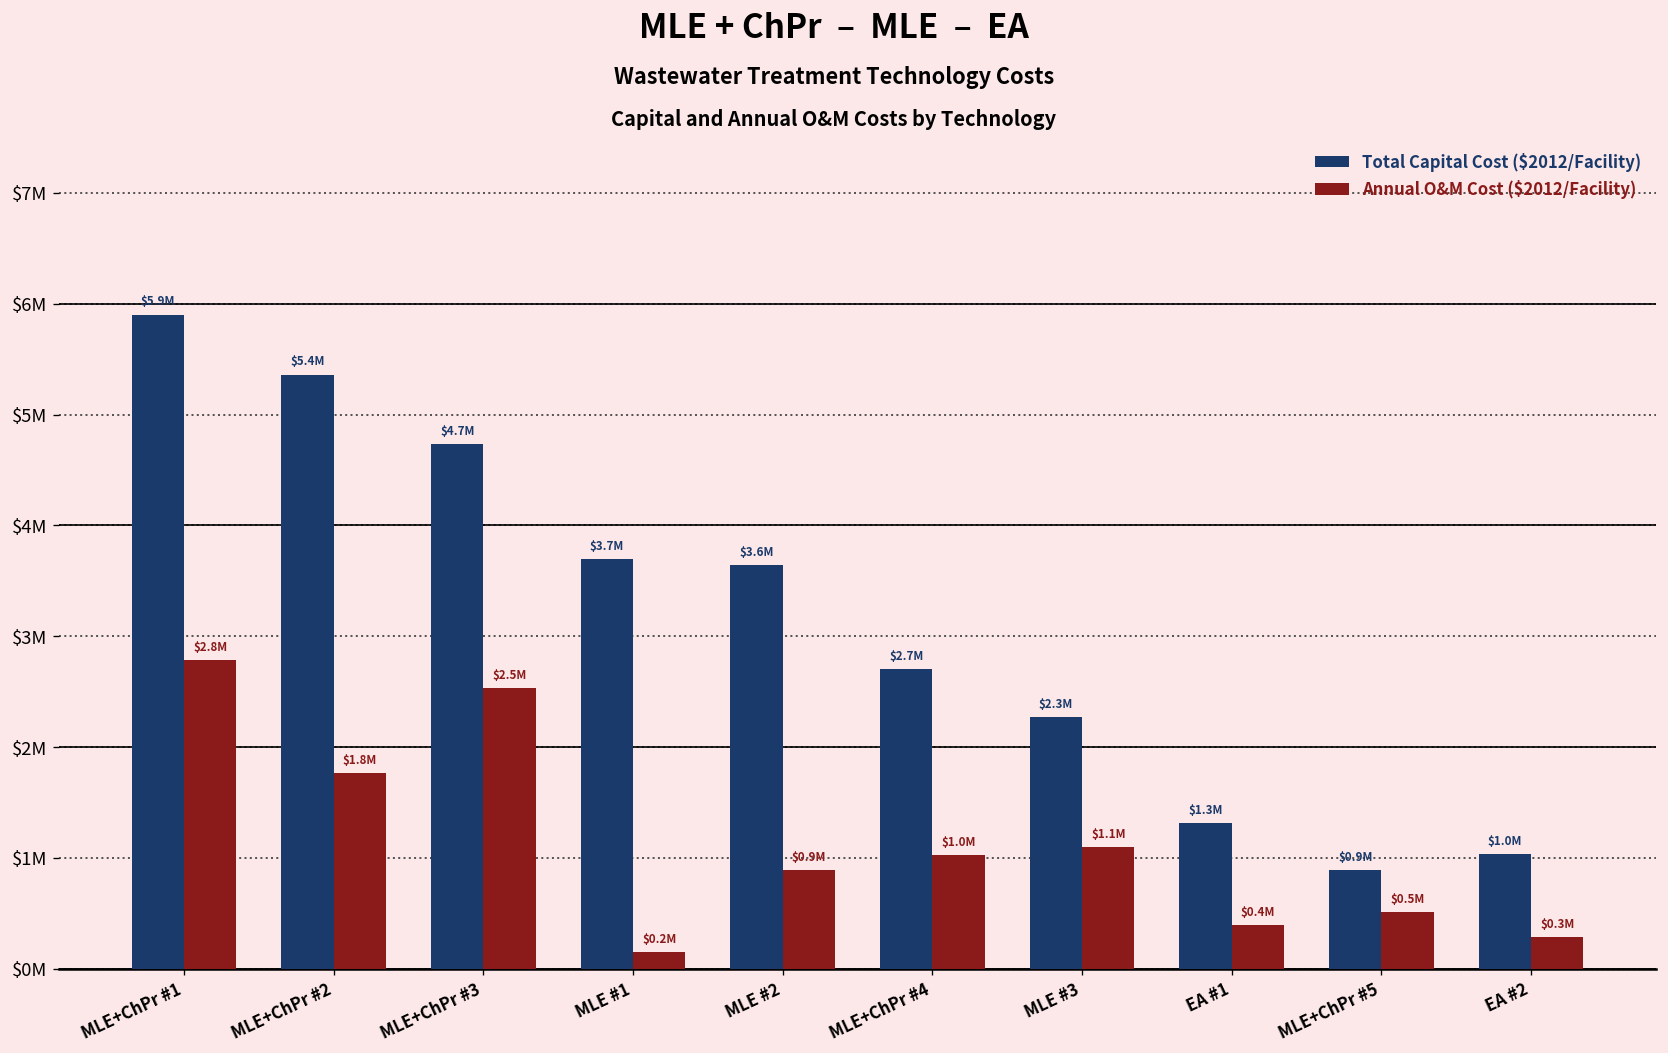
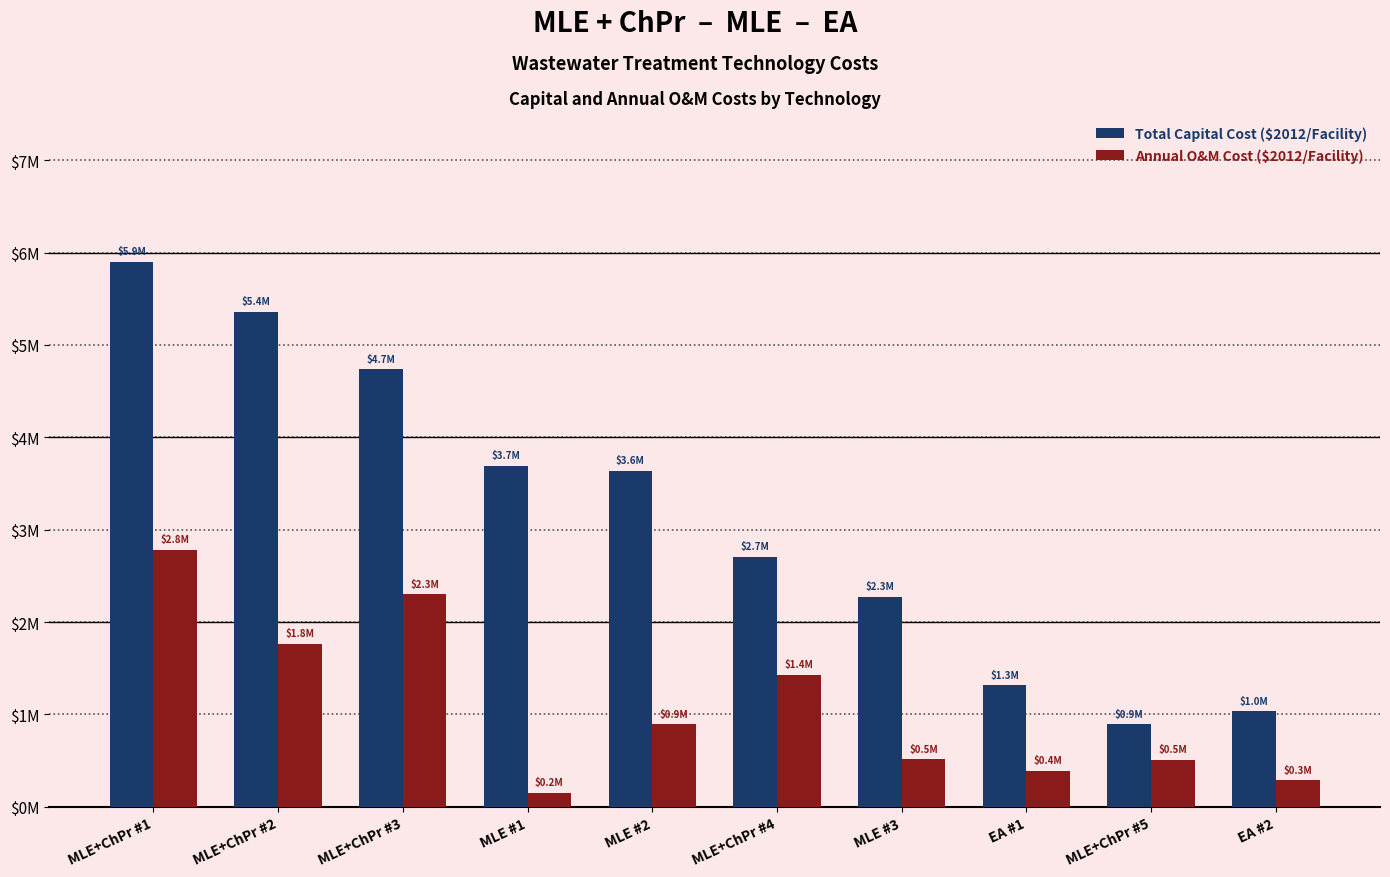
Annual O&M Cost ($2012/Facility), MLE+ChPr #3: $2.5M -> $2.3M
Annual O&M Cost ($2012/Facility), MLE+ChPr #4: $1.0M -> $1.4M
Annual O&M Cost ($2012/Facility), MLE #3: $1.1M -> $0.5M
